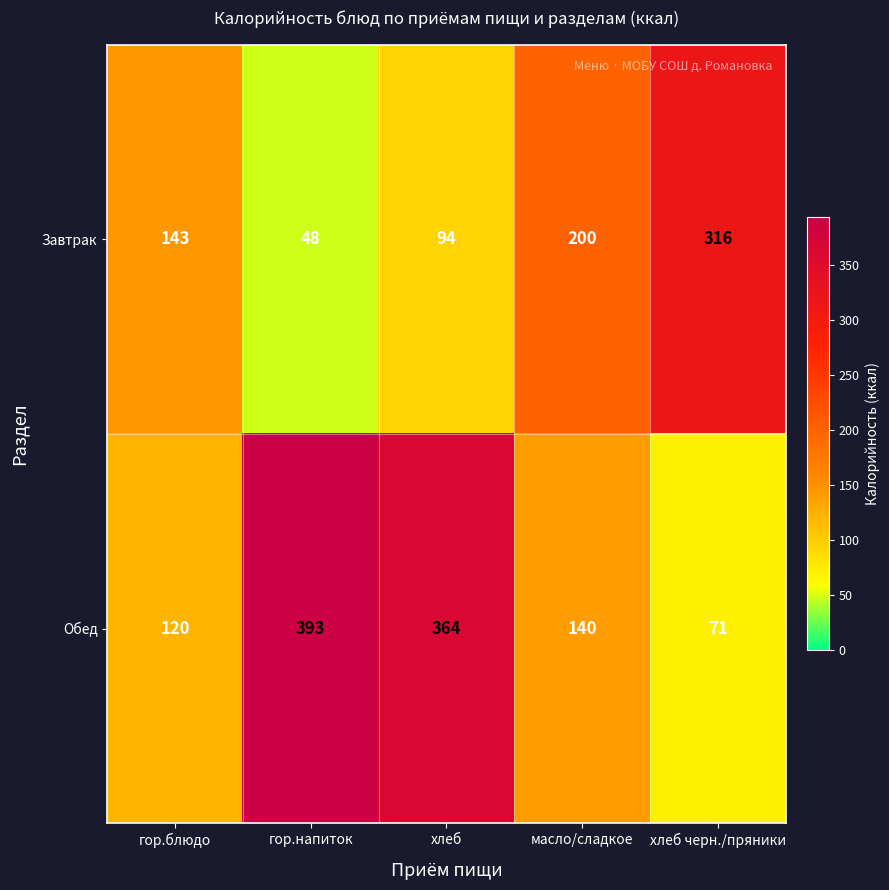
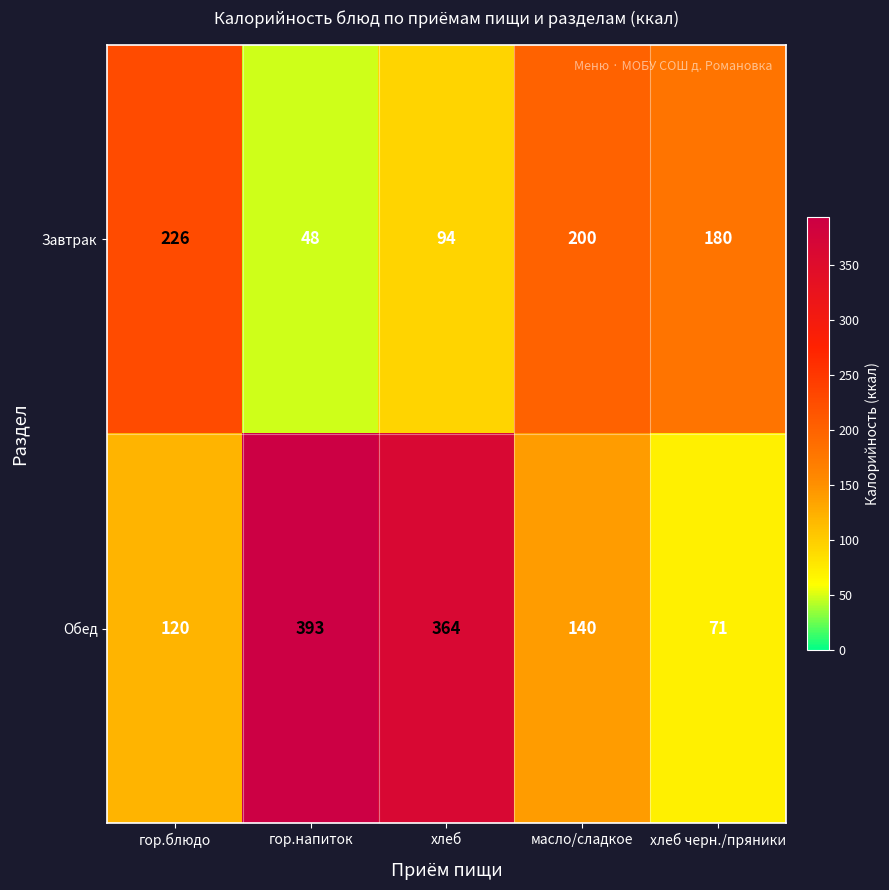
Завтрак, гор.блюдо: 143 -> 226
Завтрак, хлеб черн./пряники: 316 -> 180
